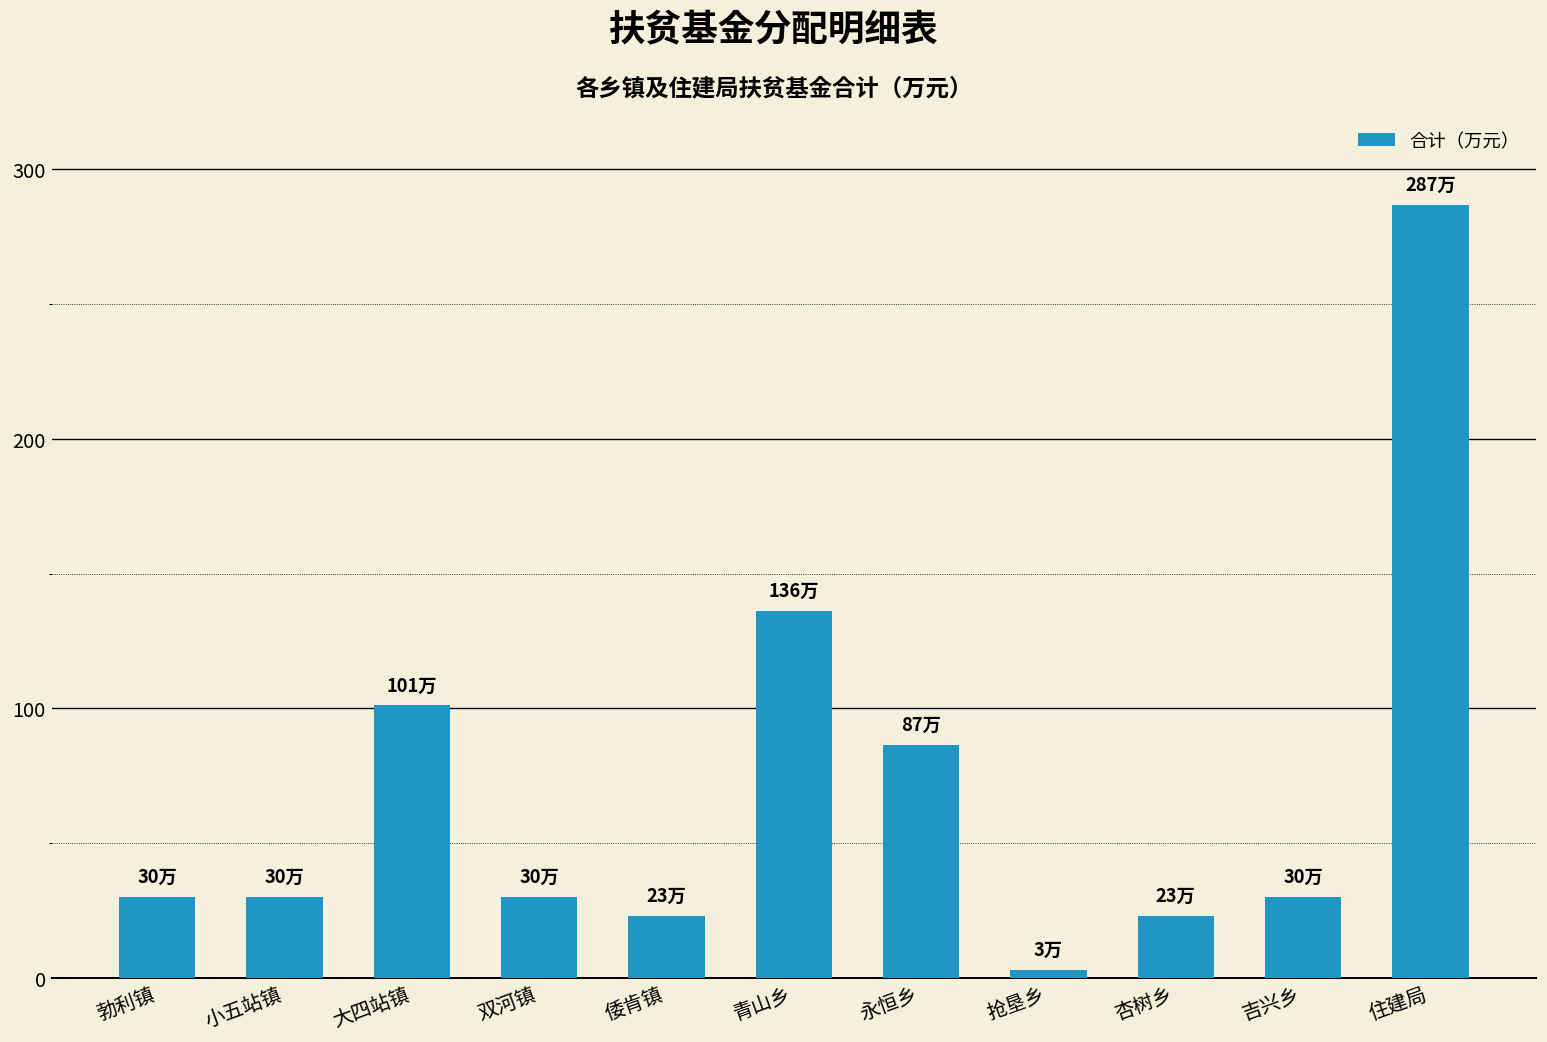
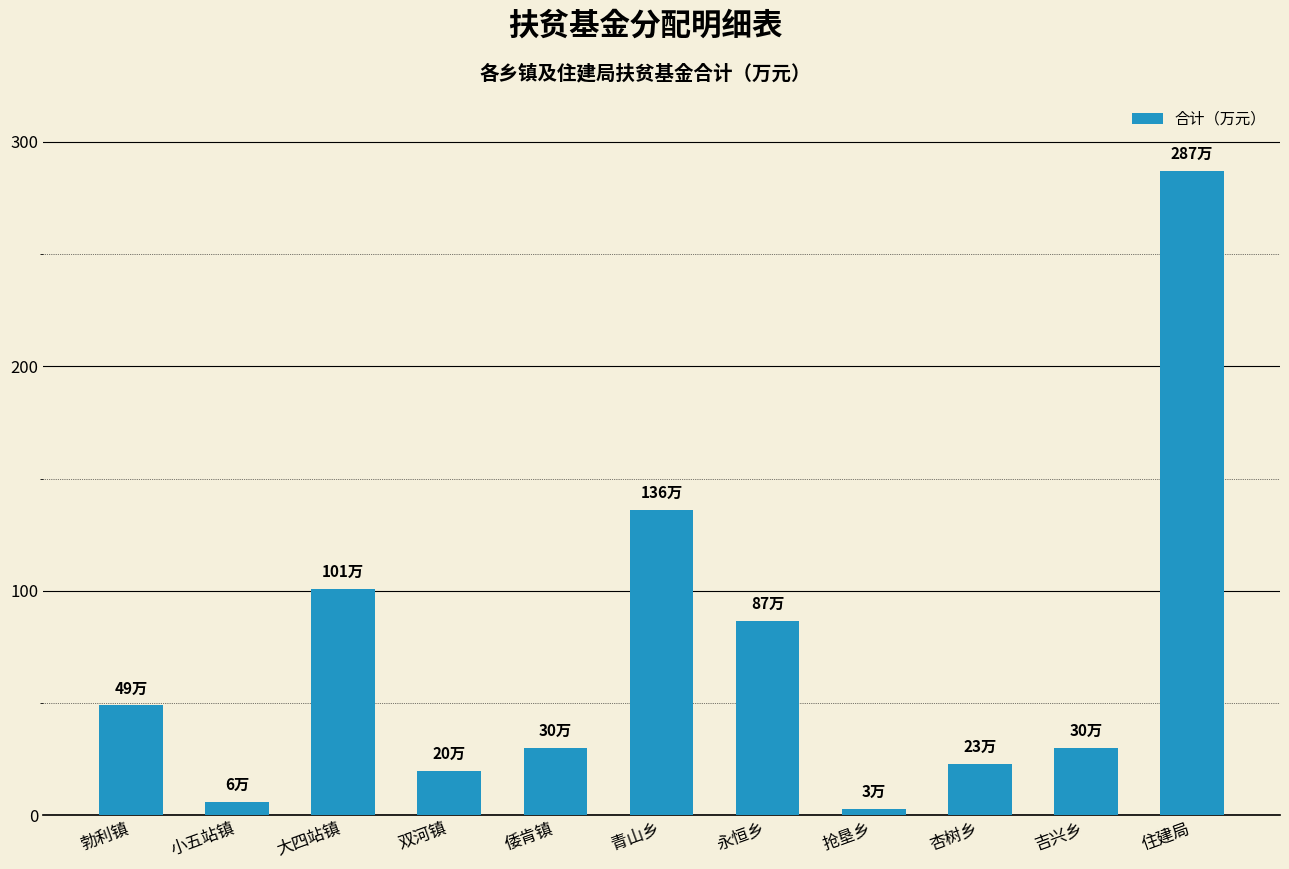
勃利镇: 30万 -> 49万
小五站镇: 30万 -> 6万
双河镇: 30万 -> 20万
倭肯镇: 23万 -> 30万
